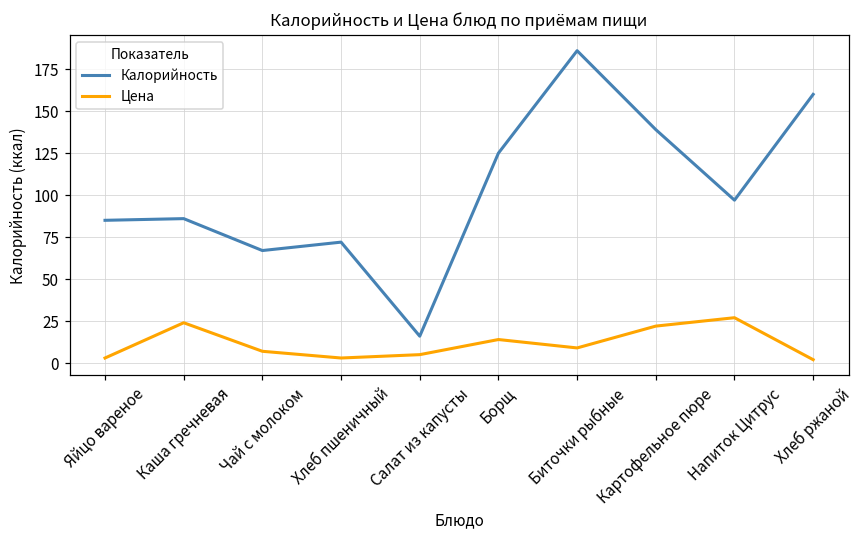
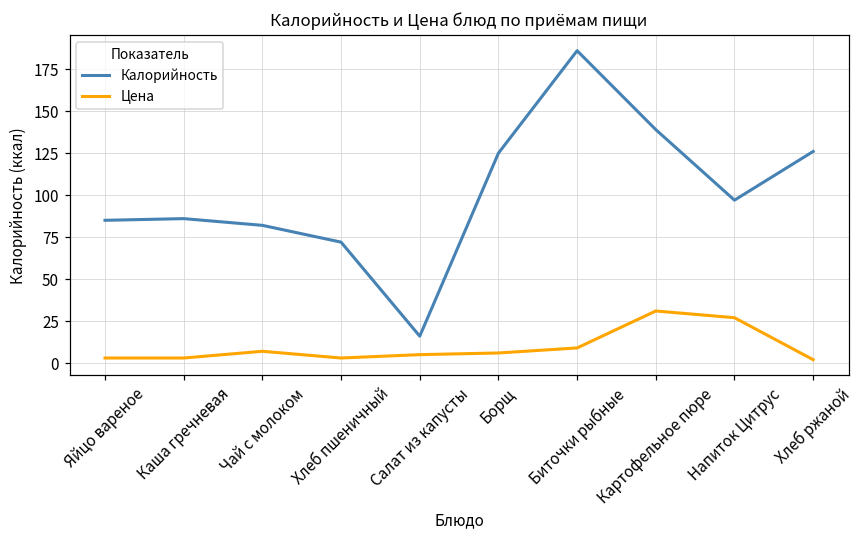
Цена, Каша гречневая: 24 -> 3
Калорийность, Чай с молоком: 67 -> 82
Цена, Борщ: 14 -> 6
Цена, Картофельное пюре: 22 -> 31
Калорийность, Хлеб ржаной: 160 -> 126
